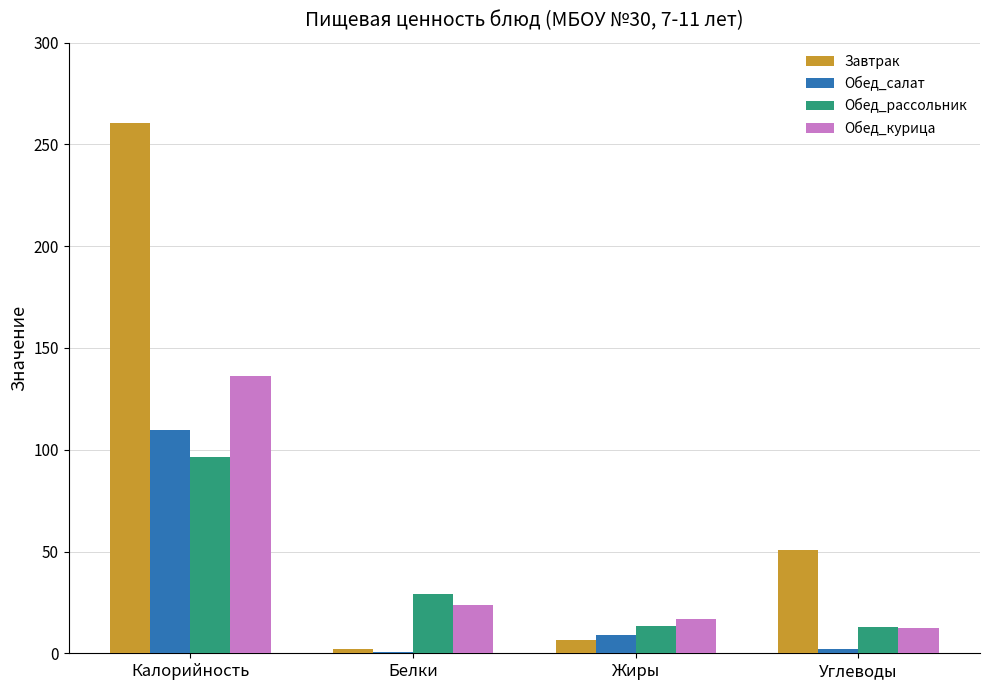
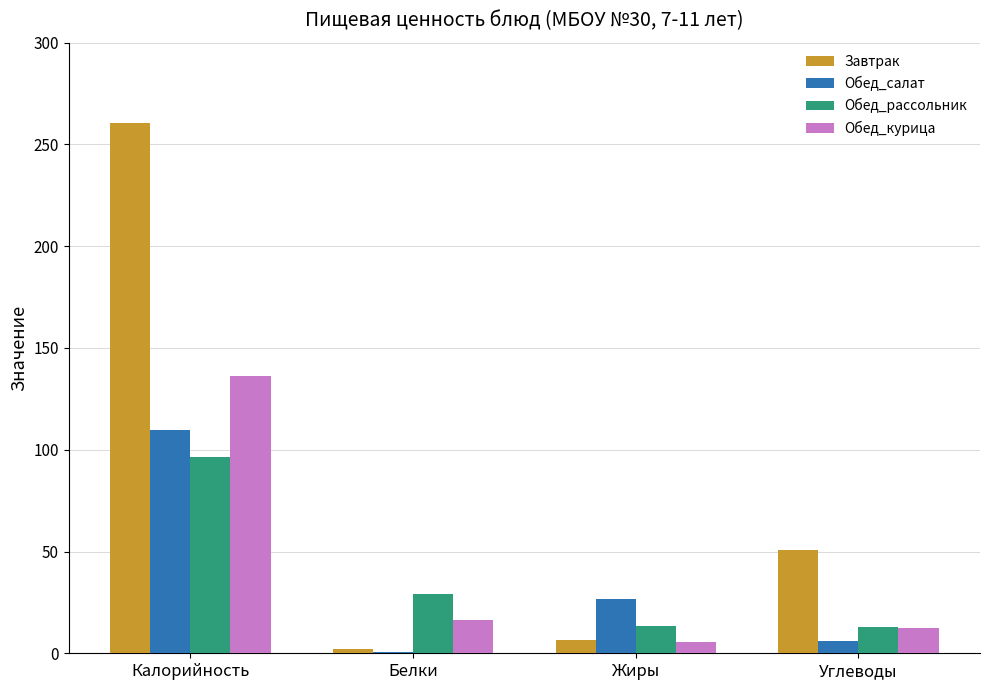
Обед_курица, Белки: 24 -> 17
Обед_салат, Жиры: 9 -> 26
Обед_курица, Жиры: 17 -> 6
Обед_салат, Углеводы: 2 -> 6
